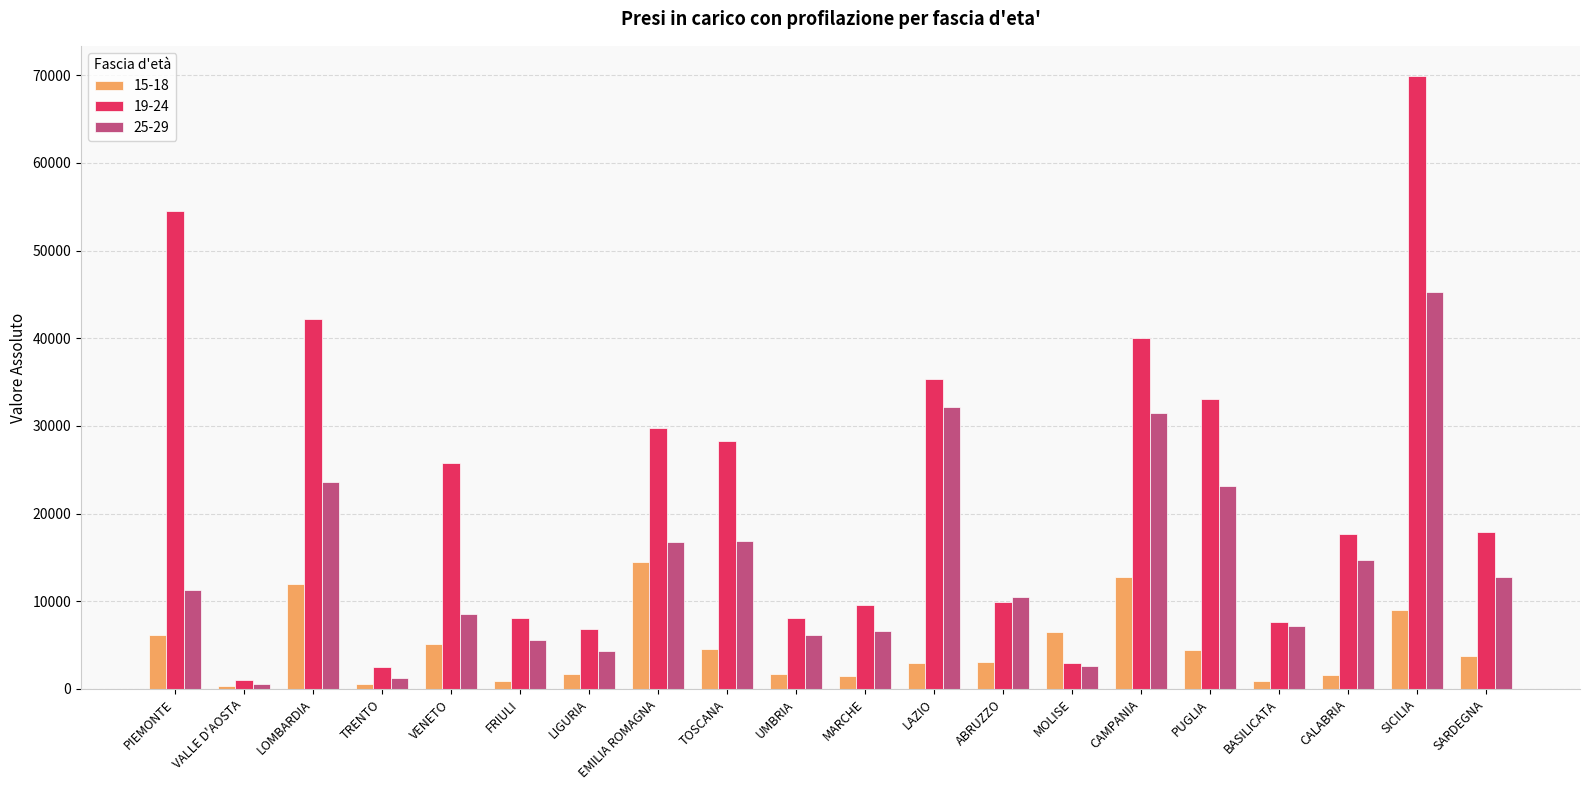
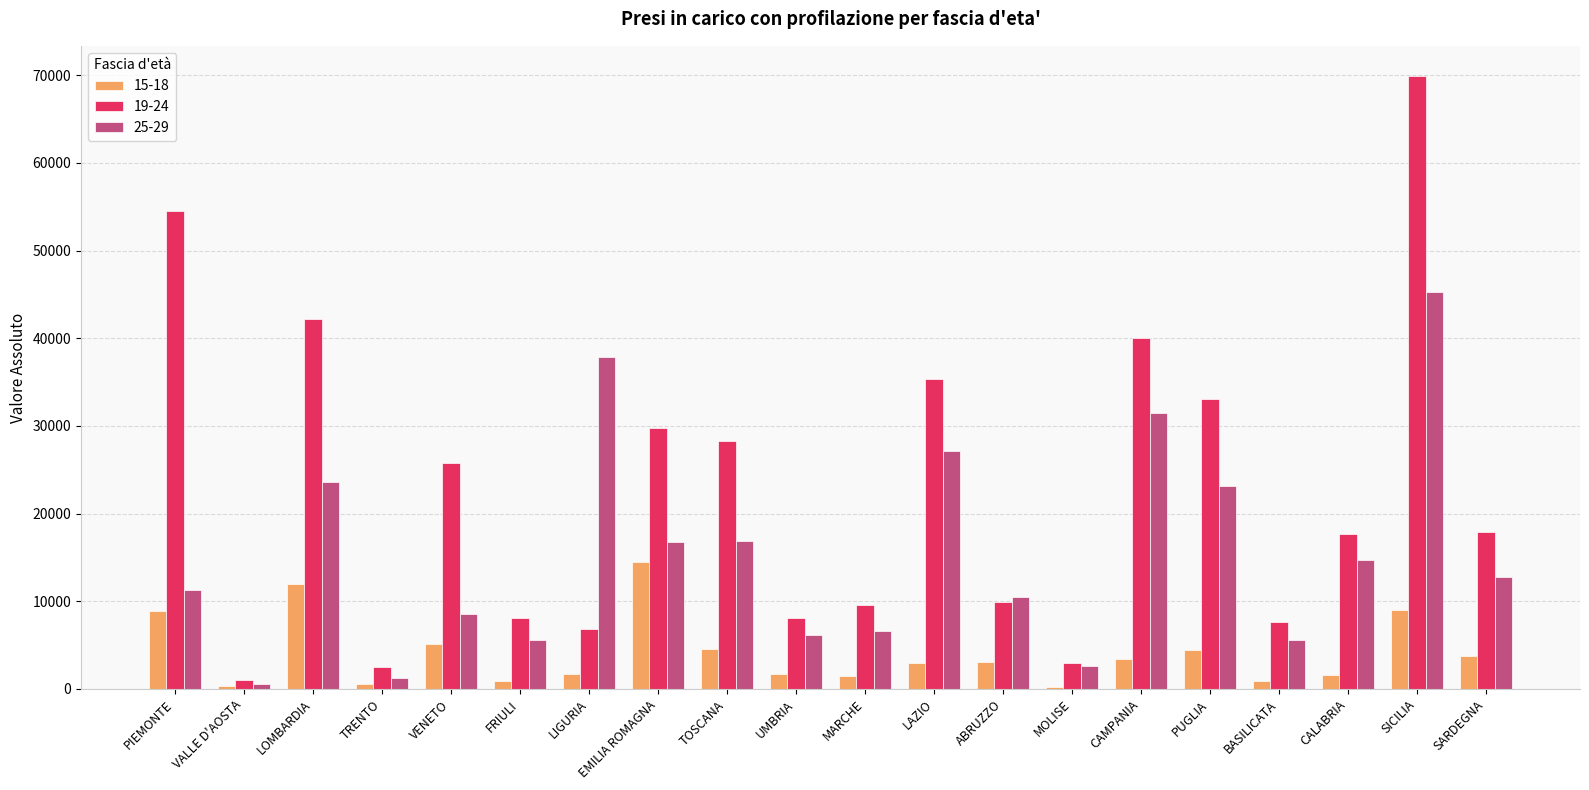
15-18, PIEMONTE: 6000 -> 9000
25-29, LIGURIA: 4000 -> 38000
25-29, LAZIO: 32000 -> 27000
15-18, MOLISE: 7000 -> 0
15-18, CAMPANIA: 13000 -> 3000
25-29, BASILICATA: 7000 -> 6000
